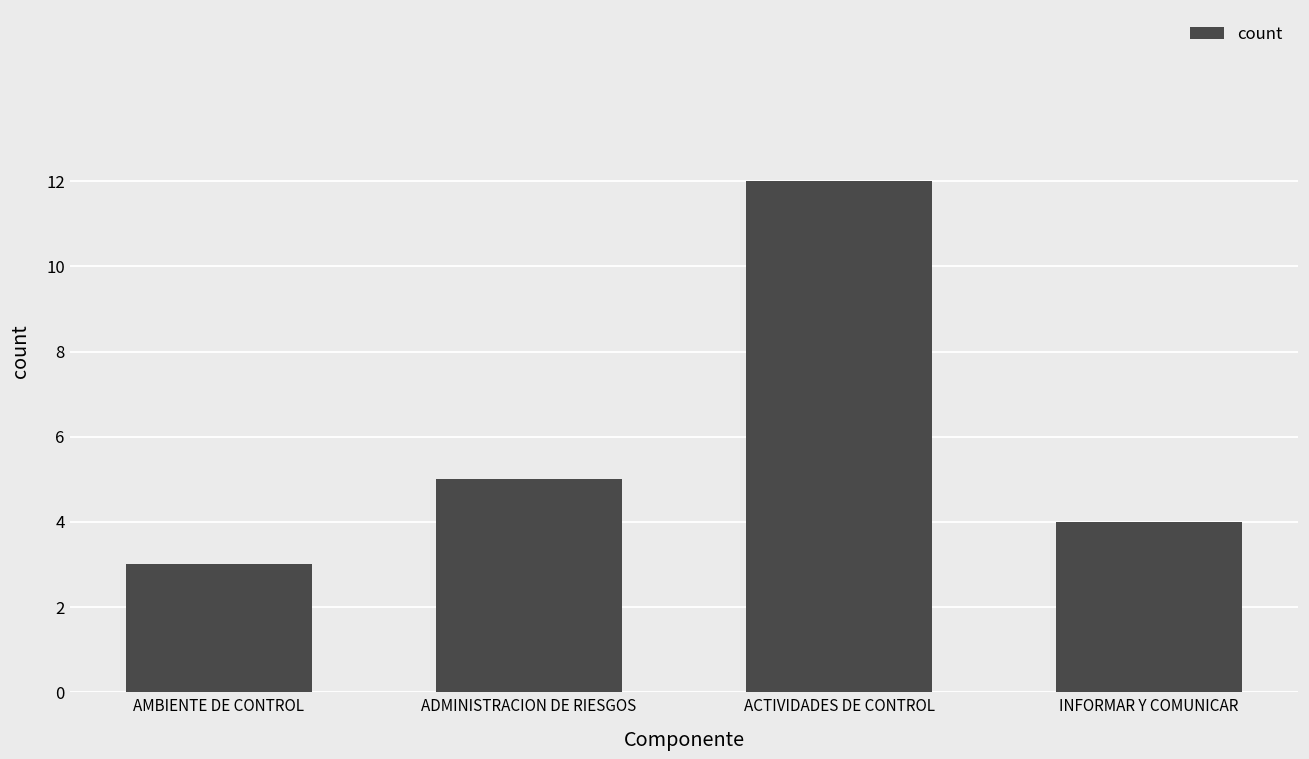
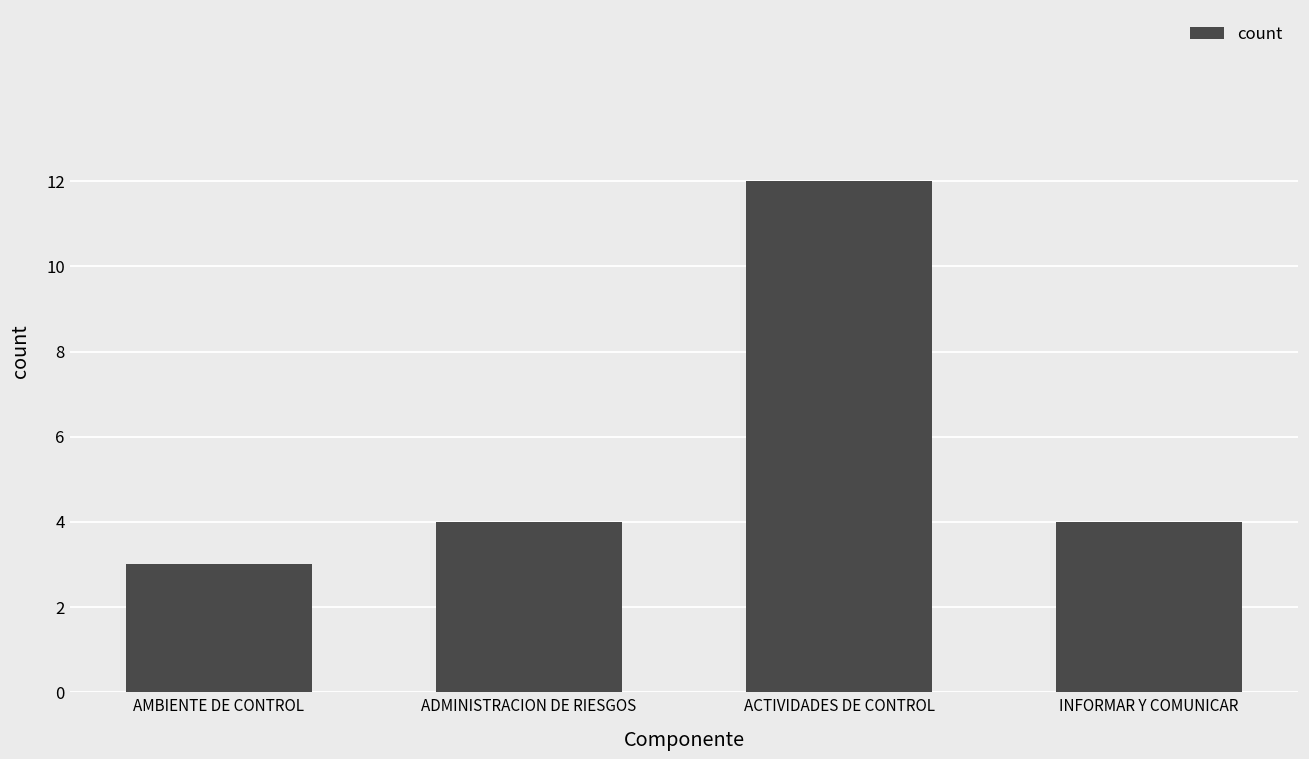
ADMINISTRACION DE RIESGOS: 5 -> 4
